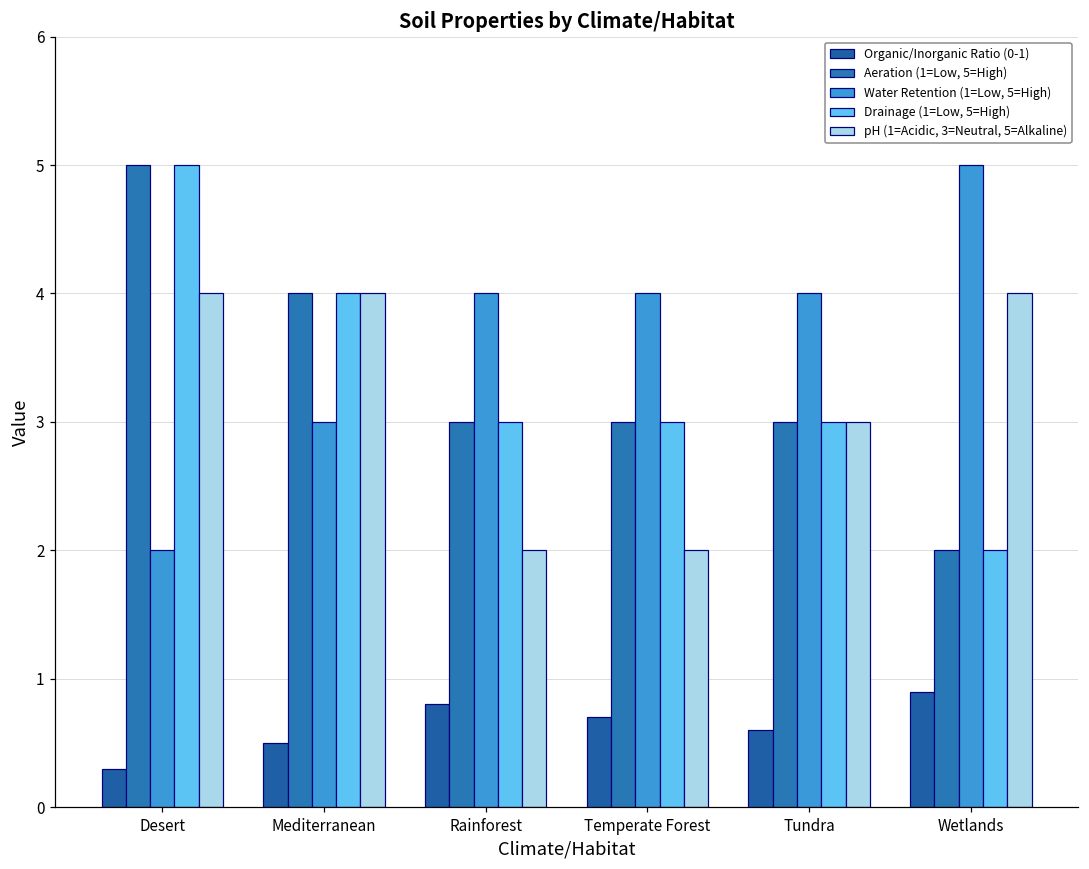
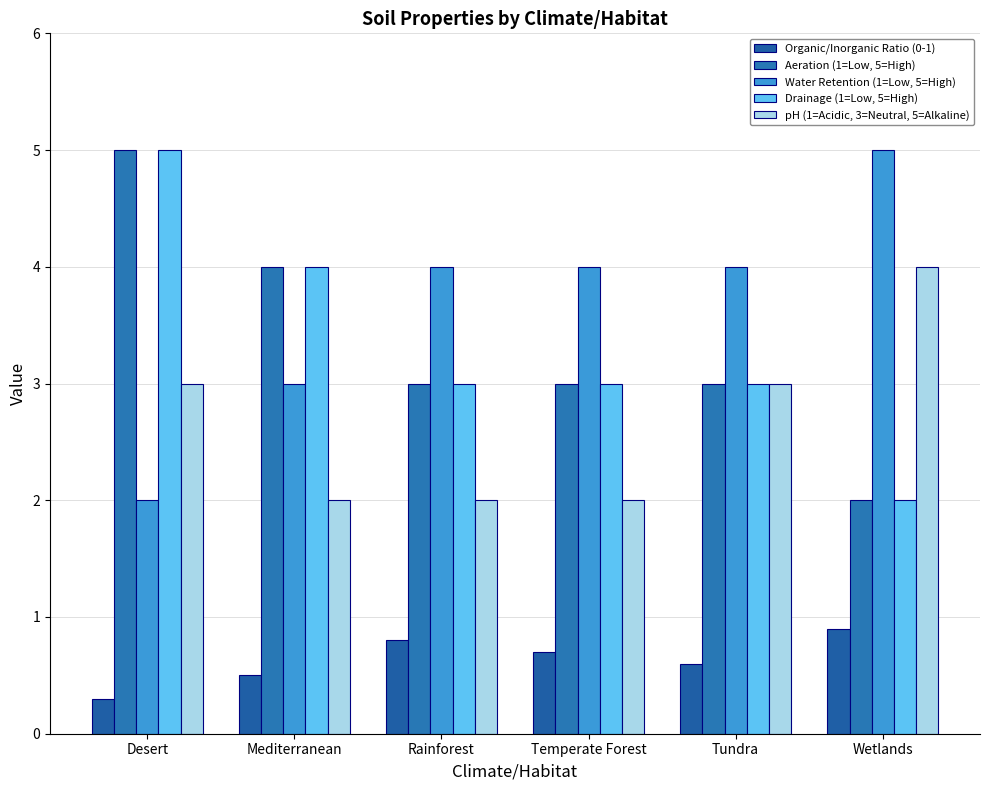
pH (1=Acidic, 3=Neutral, 5=Alkaline), Desert: 4 -> 3
pH (1=Acidic, 3=Neutral, 5=Alkaline), Mediterranean: 4 -> 2
